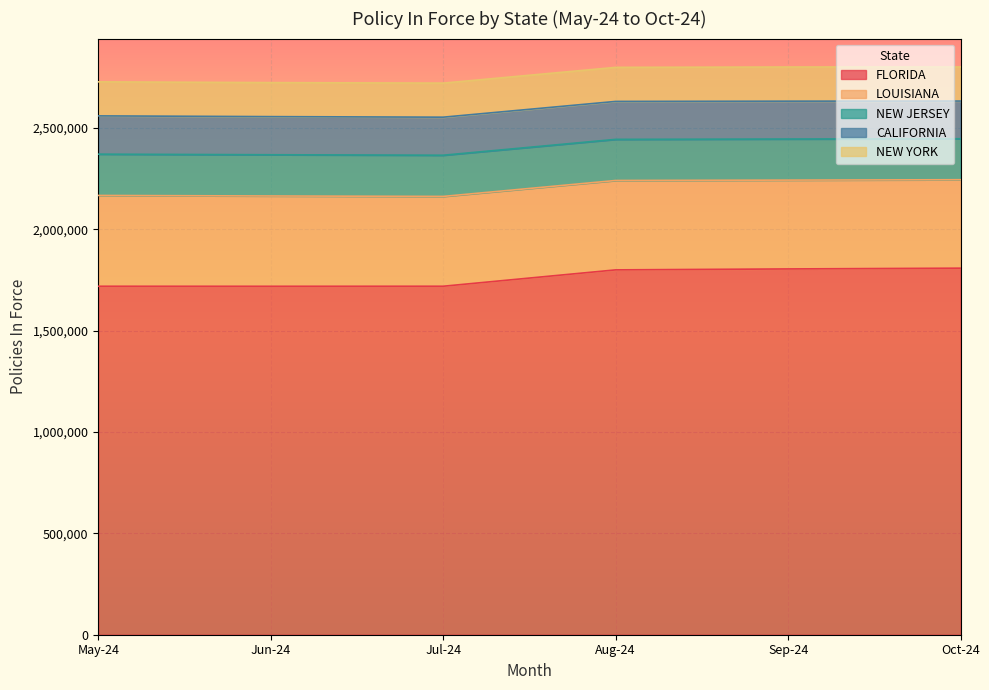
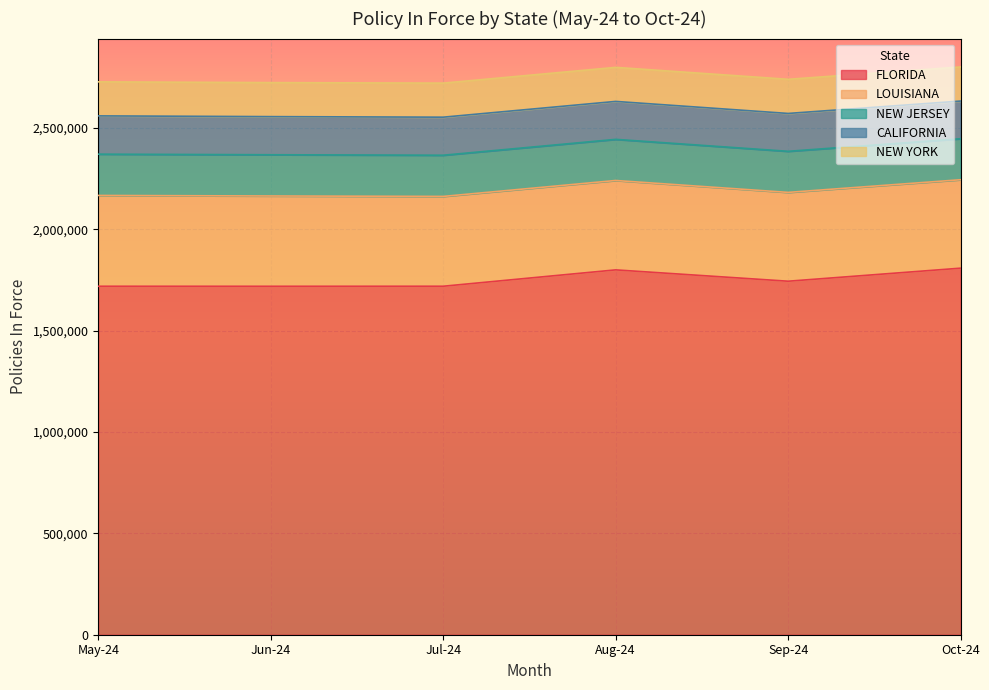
FLORIDA, Sep-24: 1,800,000 -> 1,740,000
